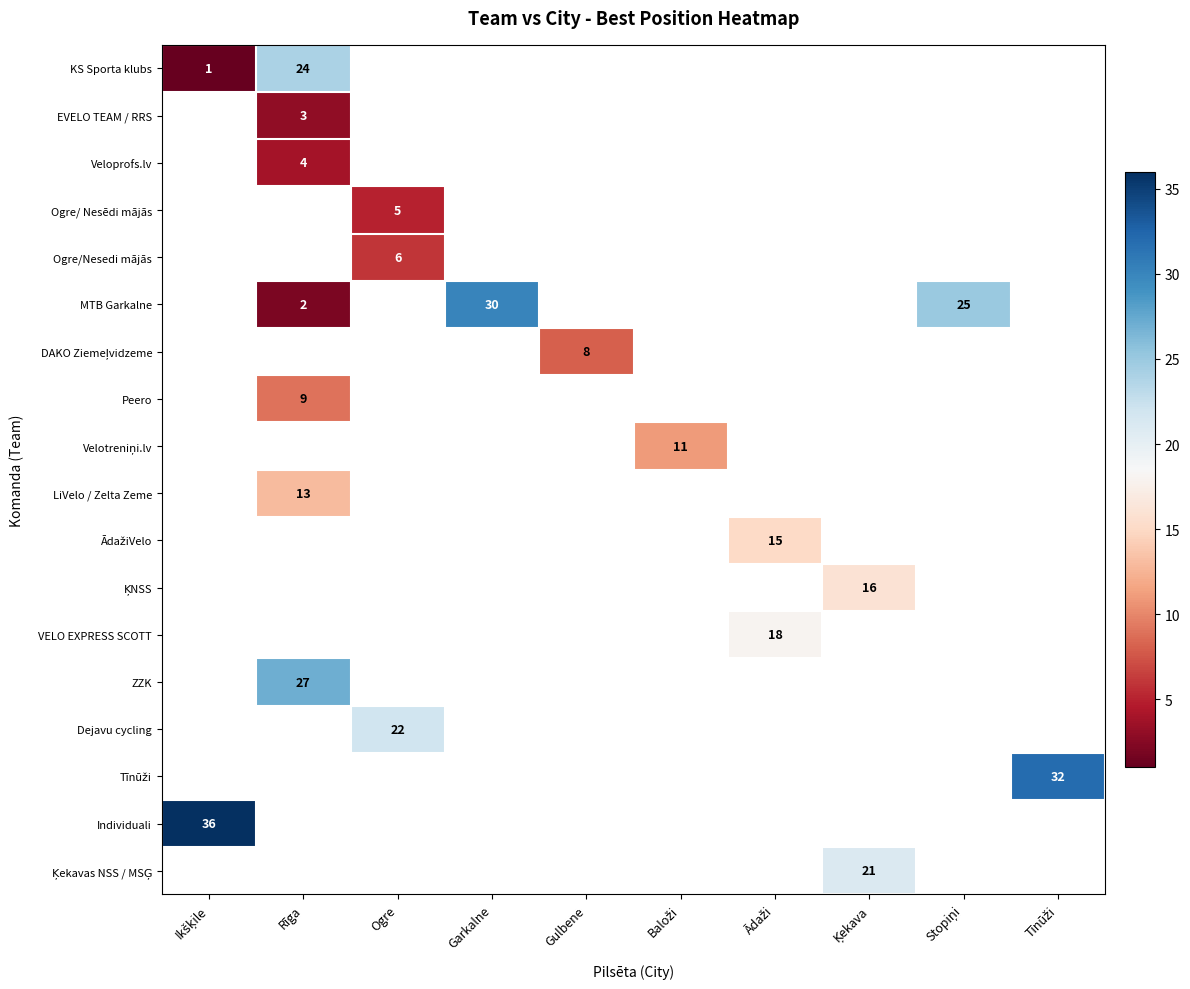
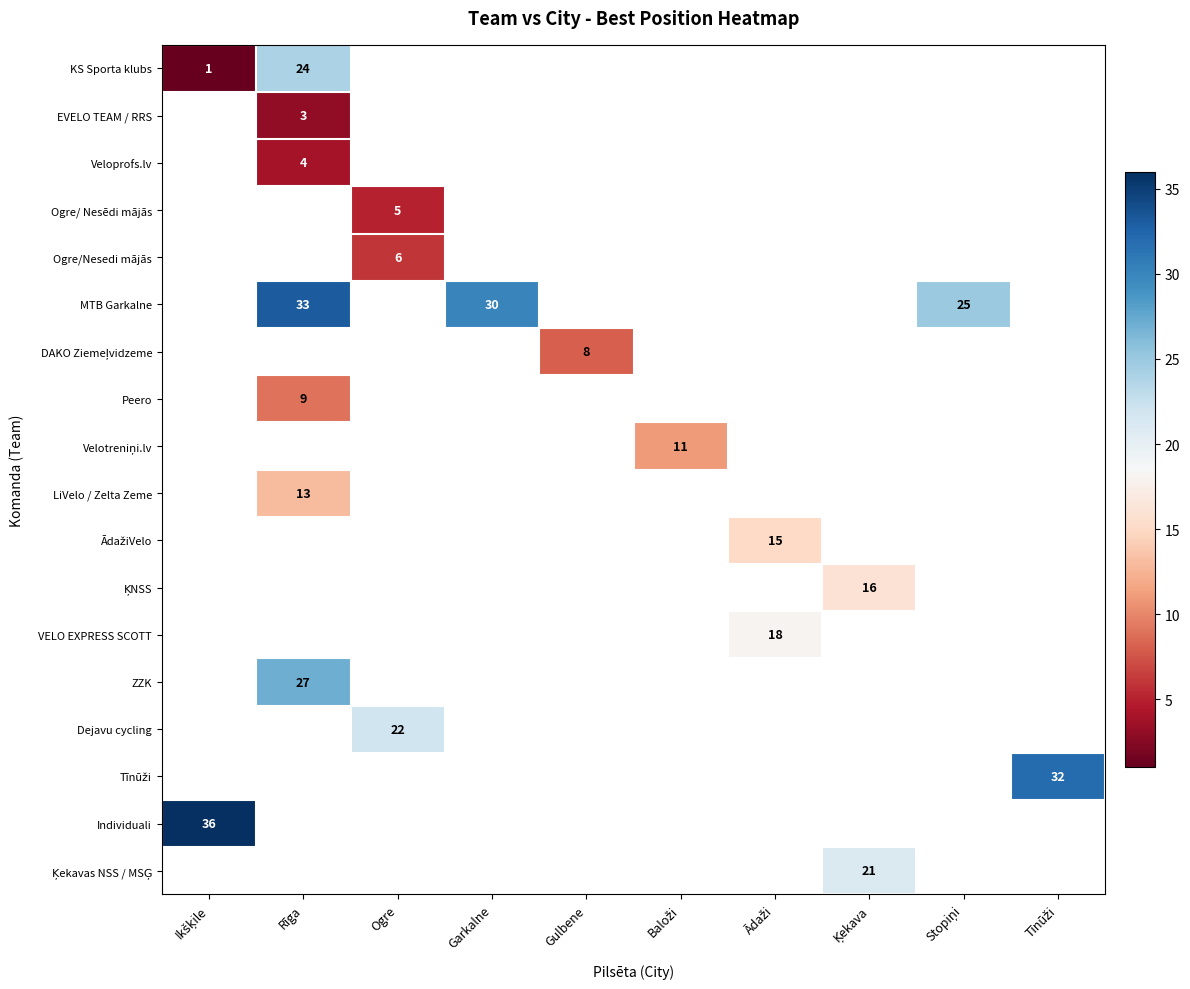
MTB Garkalne, Rīga: 2 -> 33
